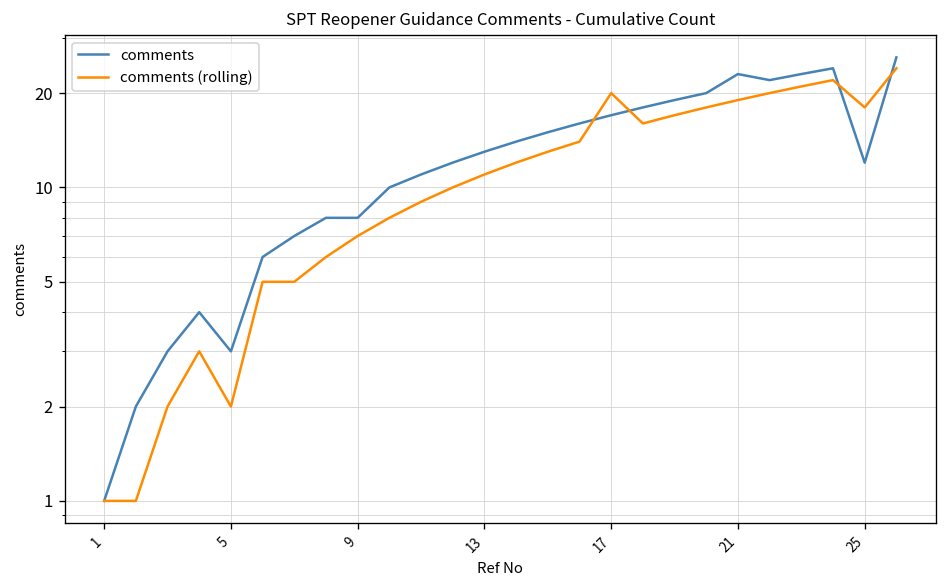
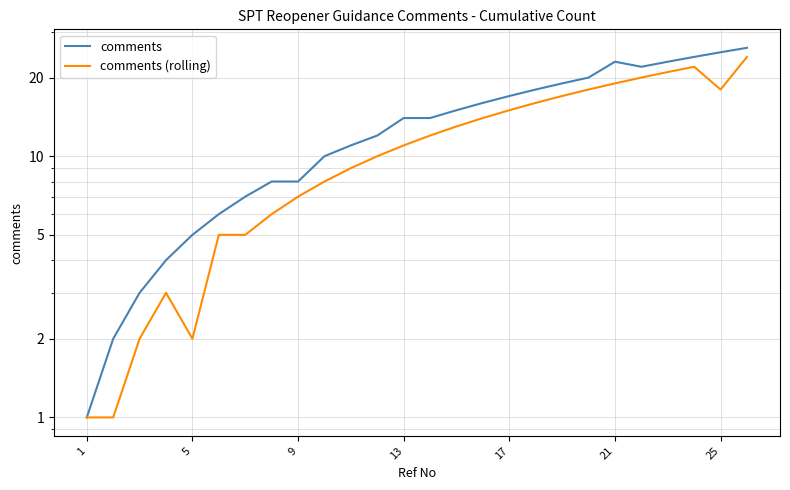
comments, 5: 3 -> 5
comments, 13: 13 -> 14
comments (rolling), 17: 20 -> 15
comments, 25: 12 -> 25
